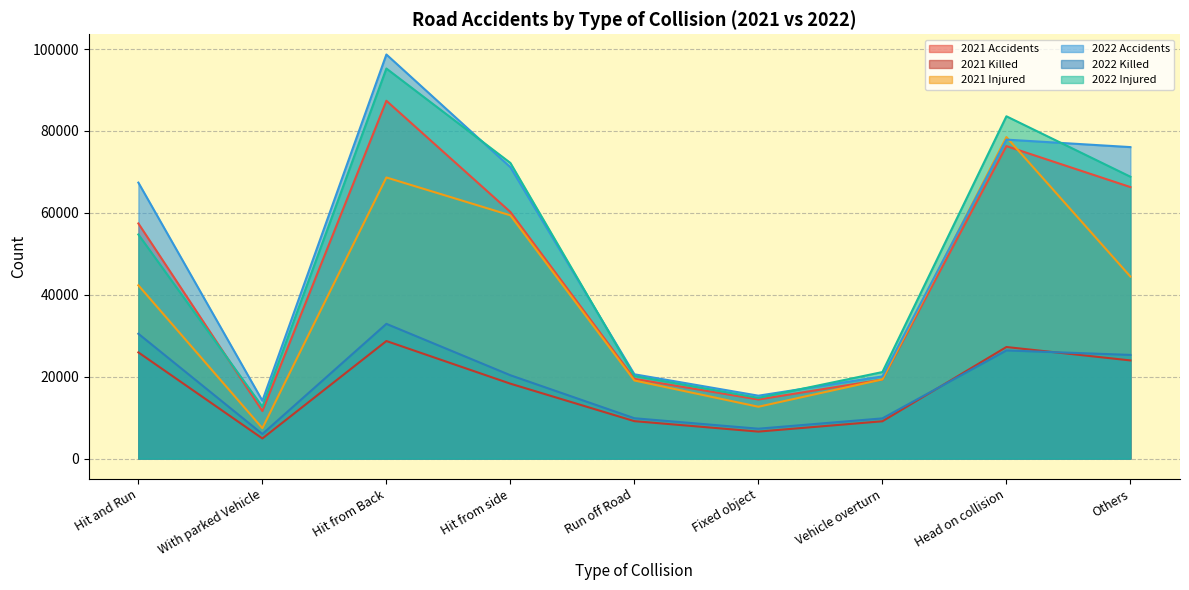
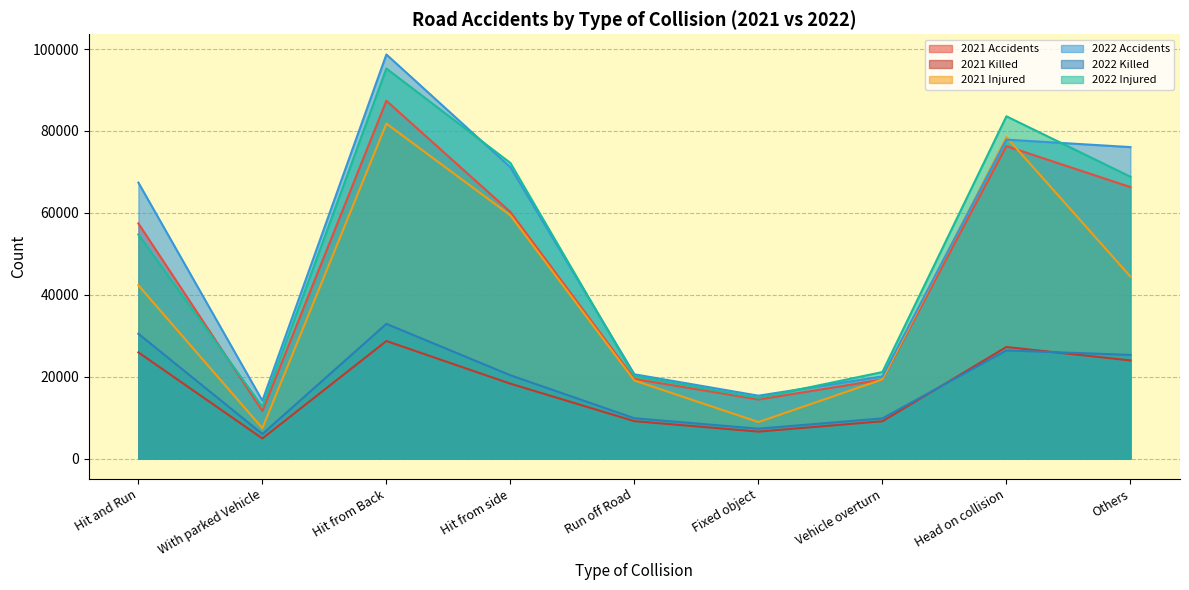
2021 Injured, Hit from Back: 69000 -> 82000
2021 Injured, Fixed object: 13000 -> 9000
